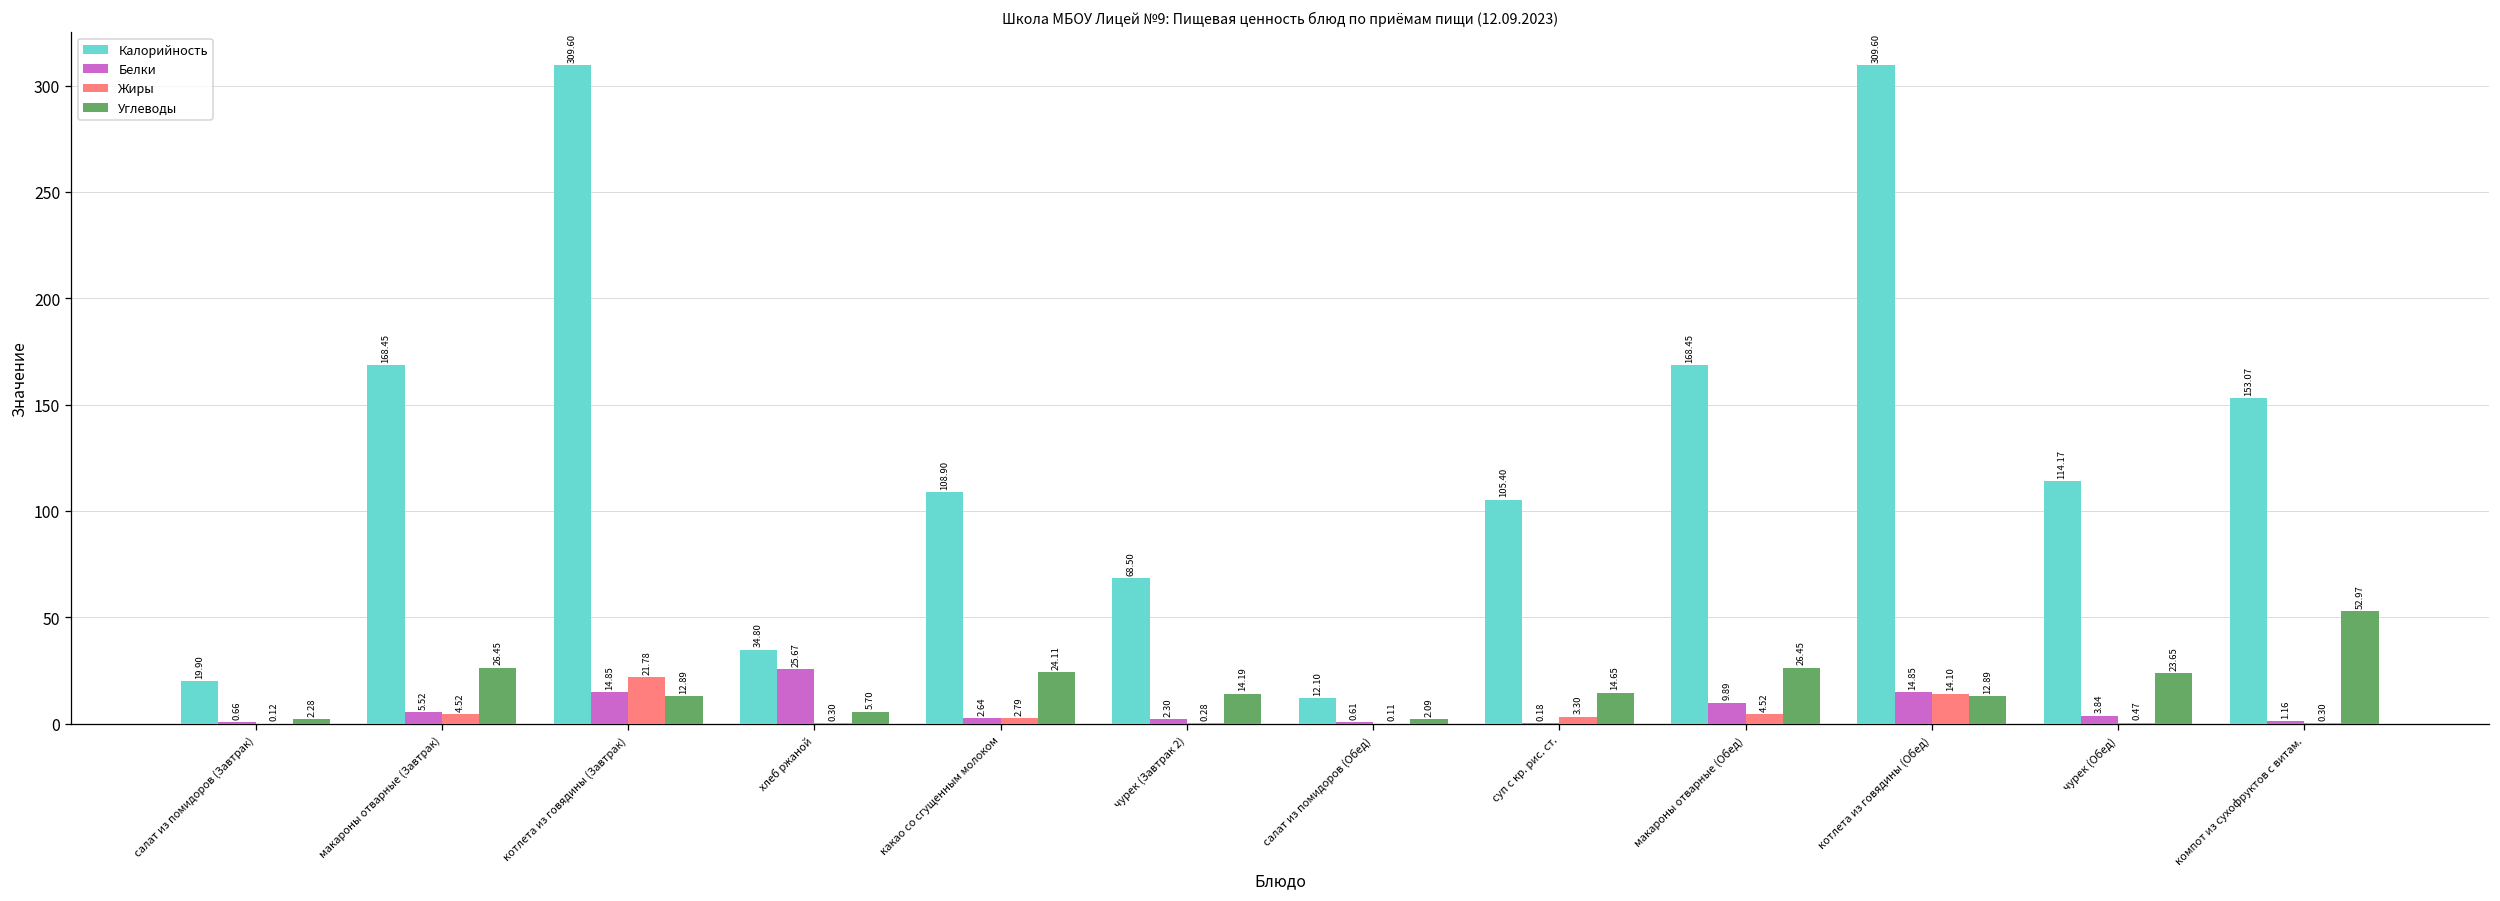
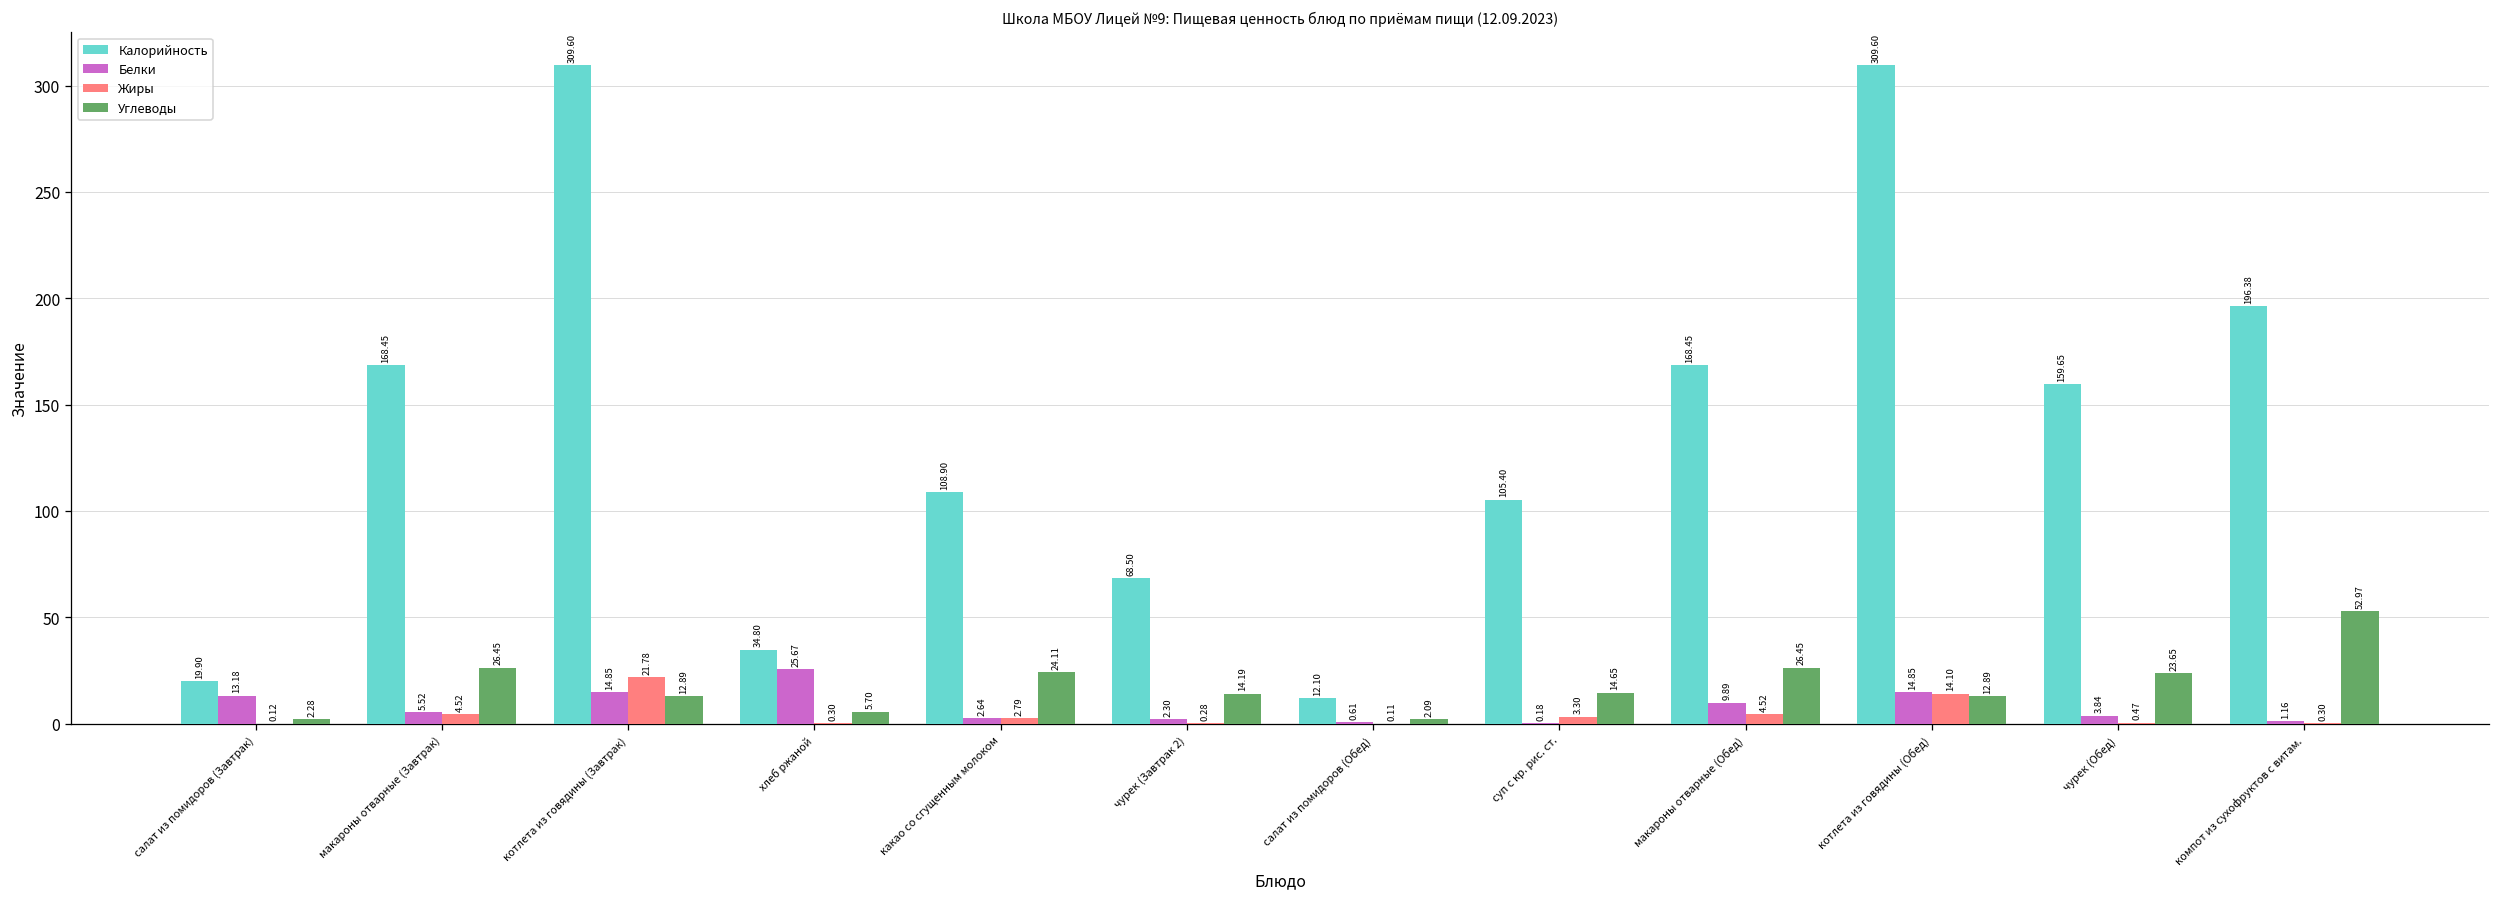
Белки, салат из помидоров (Завтрак): 0.66 -> 13.18
Калорийность, чурек (Обед): 114.17 -> 159.65
Калорийность, компот из сухофруктов с витам.: 153.07 -> 196.38
